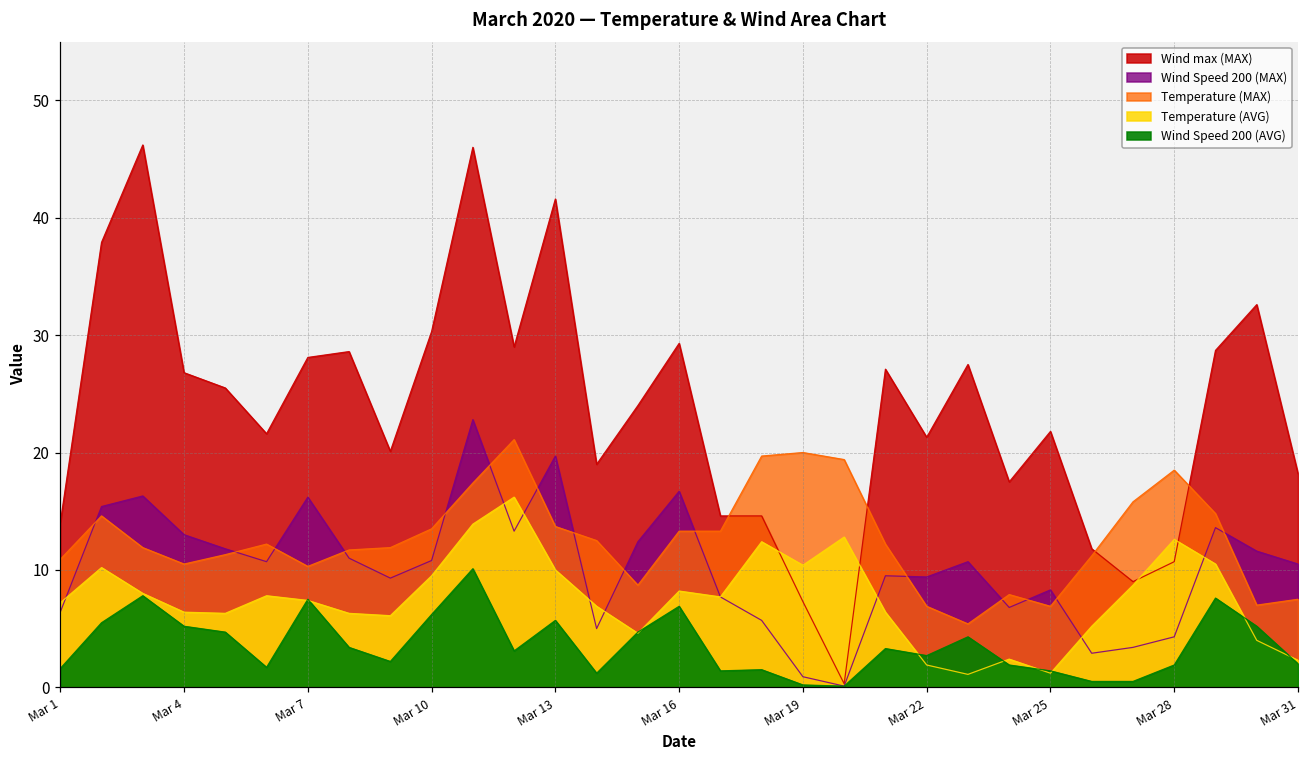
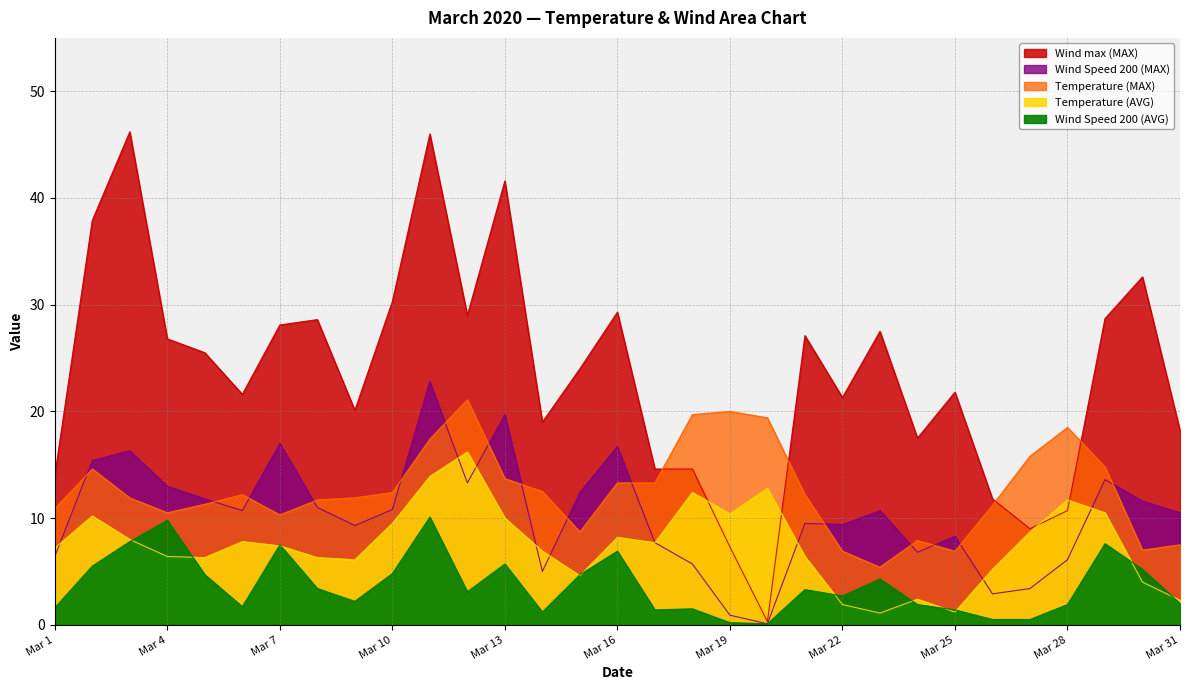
Wind Speed 200 (AVG), Mar 4: 5.2 -> 9.8
Wind Speed 200 (MAX), Mar 7: 16.2 -> 17.0
Temperature (MAX), Mar 10: 13.5 -> 12.4
Wind Speed 200 (AVG), Mar 10: 6.2 -> 4.8
Wind Speed 200 (MAX), Mar 28: 4.3 -> 6.1
Temperature (AVG), Mar 28: 12.6 -> 11.7
